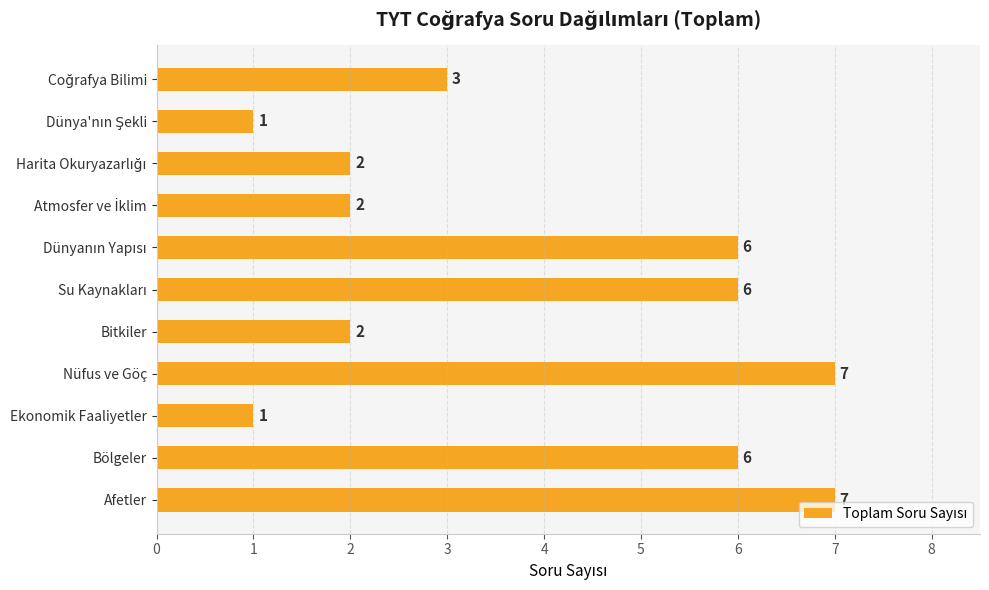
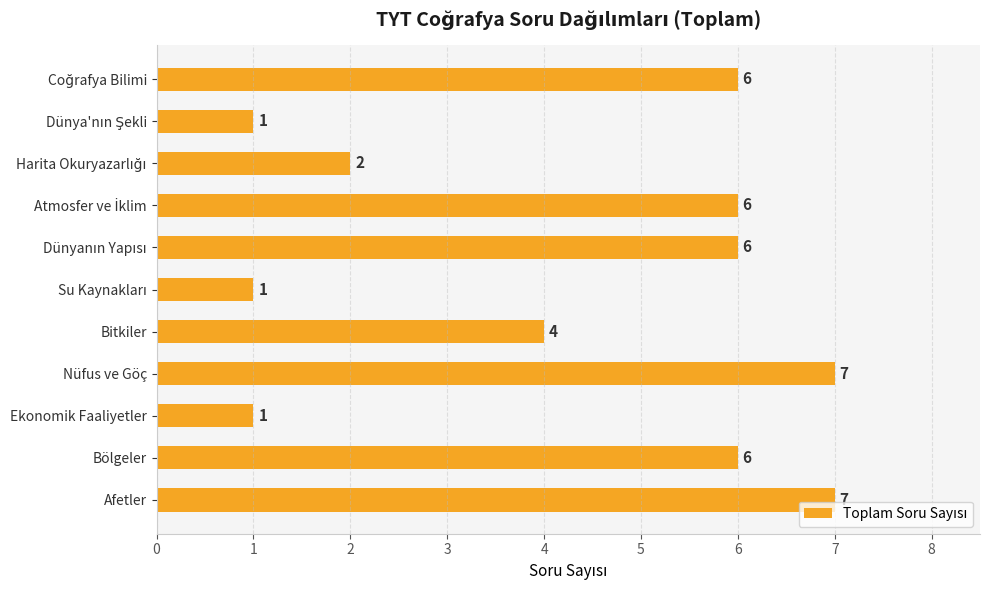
Coğrafya Bilimi: 3 -> 6
Atmosfer ve İklim: 2 -> 6
Su Kaynakları: 6 -> 1
Bitkiler: 2 -> 4
